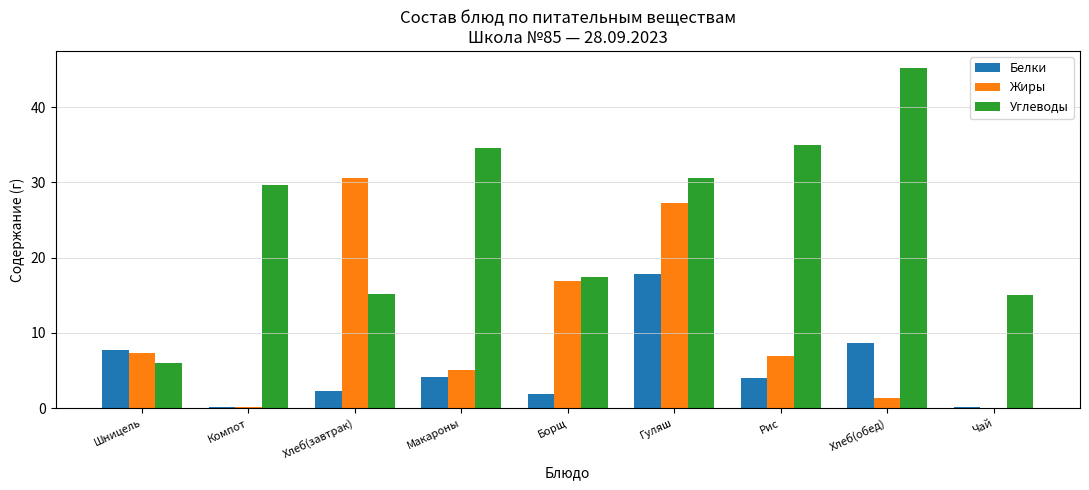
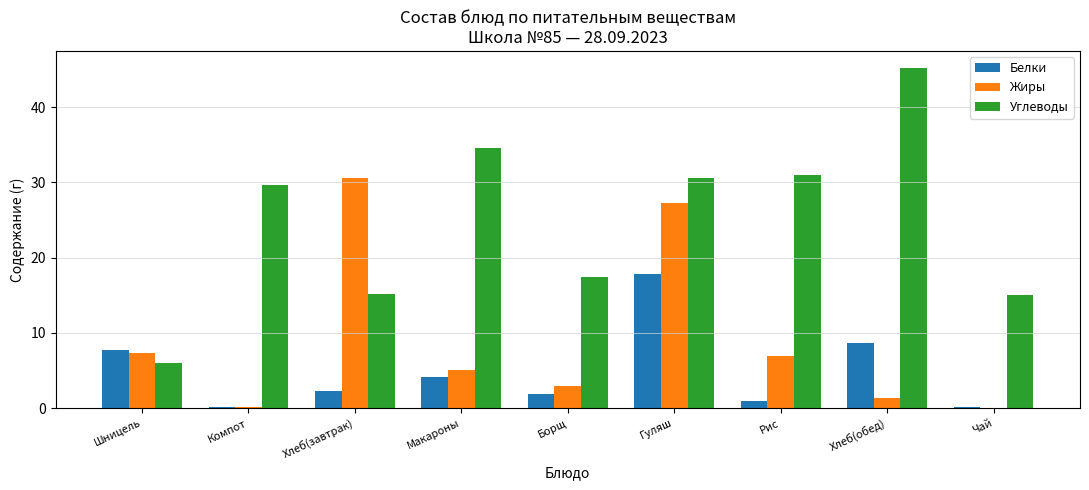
Жиры, Борщ: 17 -> 3
Белки, Рис: 4 -> 1
Углеводы, Рис: 35 -> 31
